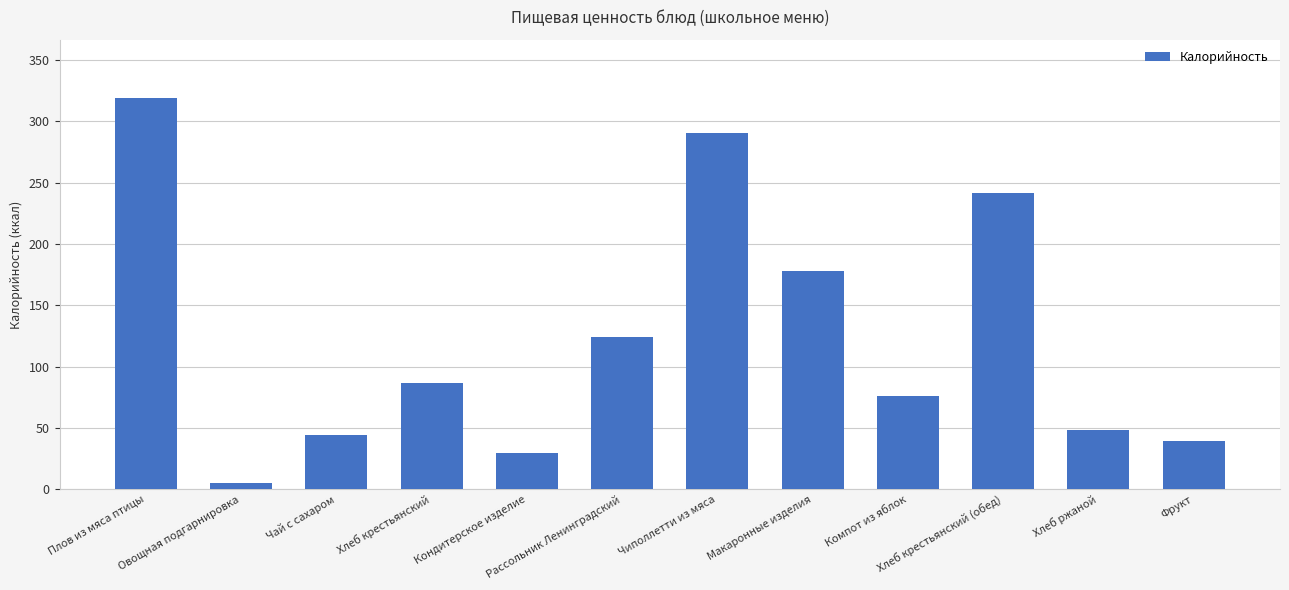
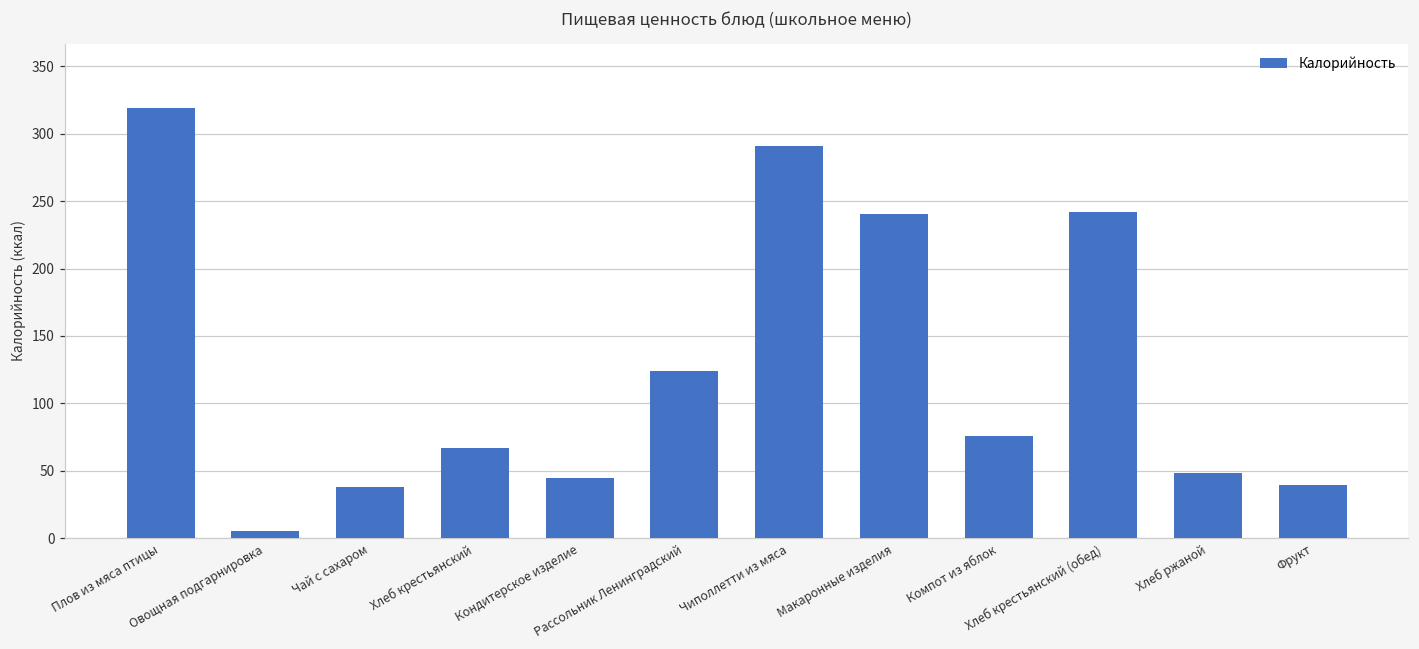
Чай с сахаром: 45 -> 38
Хлеб крестьянский: 87 -> 67
Кондитерское изделие: 30 -> 45
Макаронные изделия: 178 -> 241
